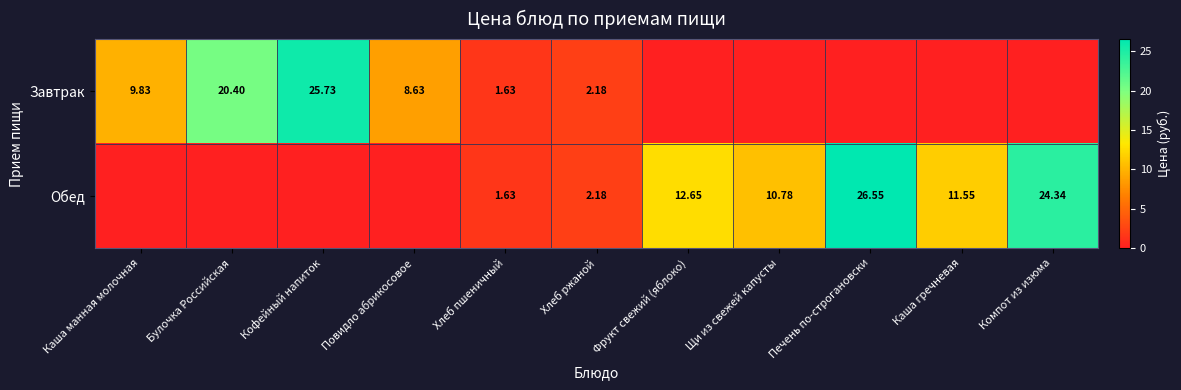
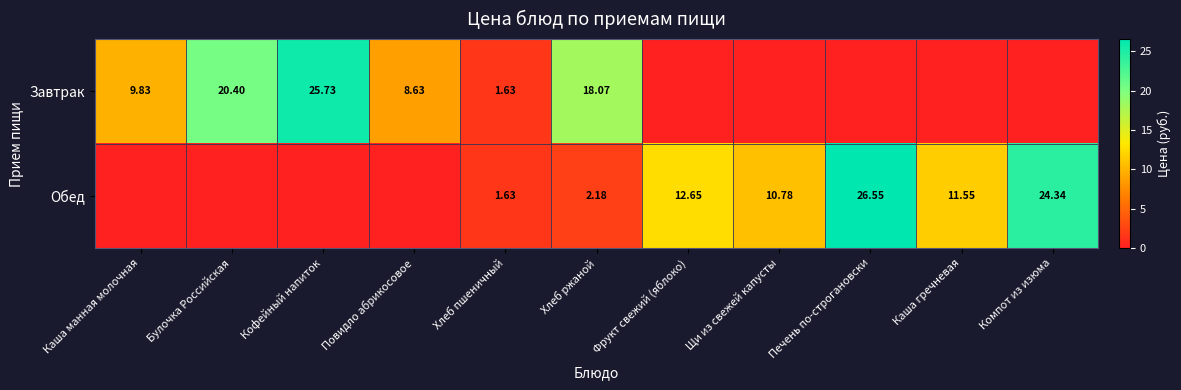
Завтрак, Хлеб ржаной: 2.18 -> 18.07
